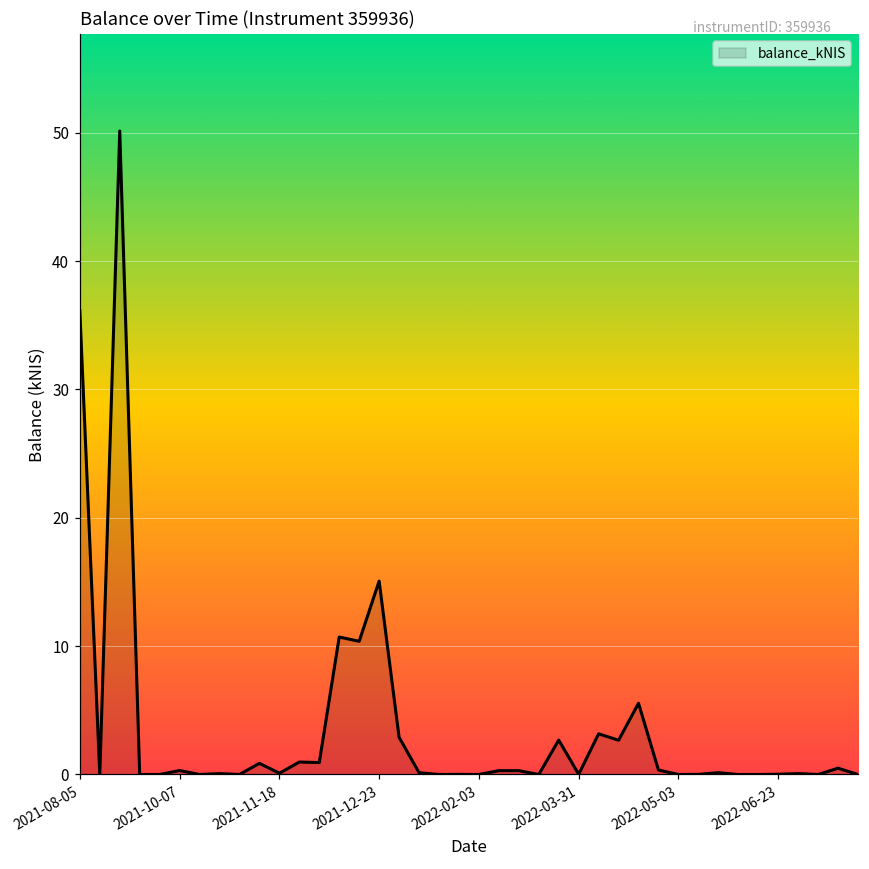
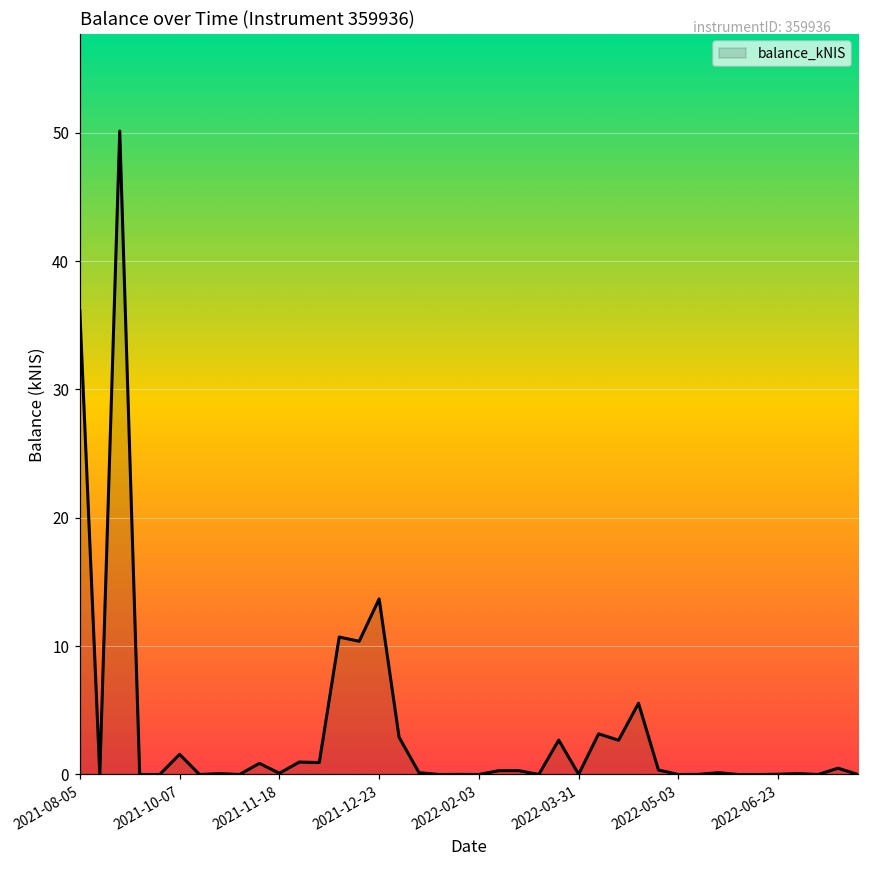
2021-10-07: 0.3 -> 1.6
2021-12-23: 15.1 -> 13.7
